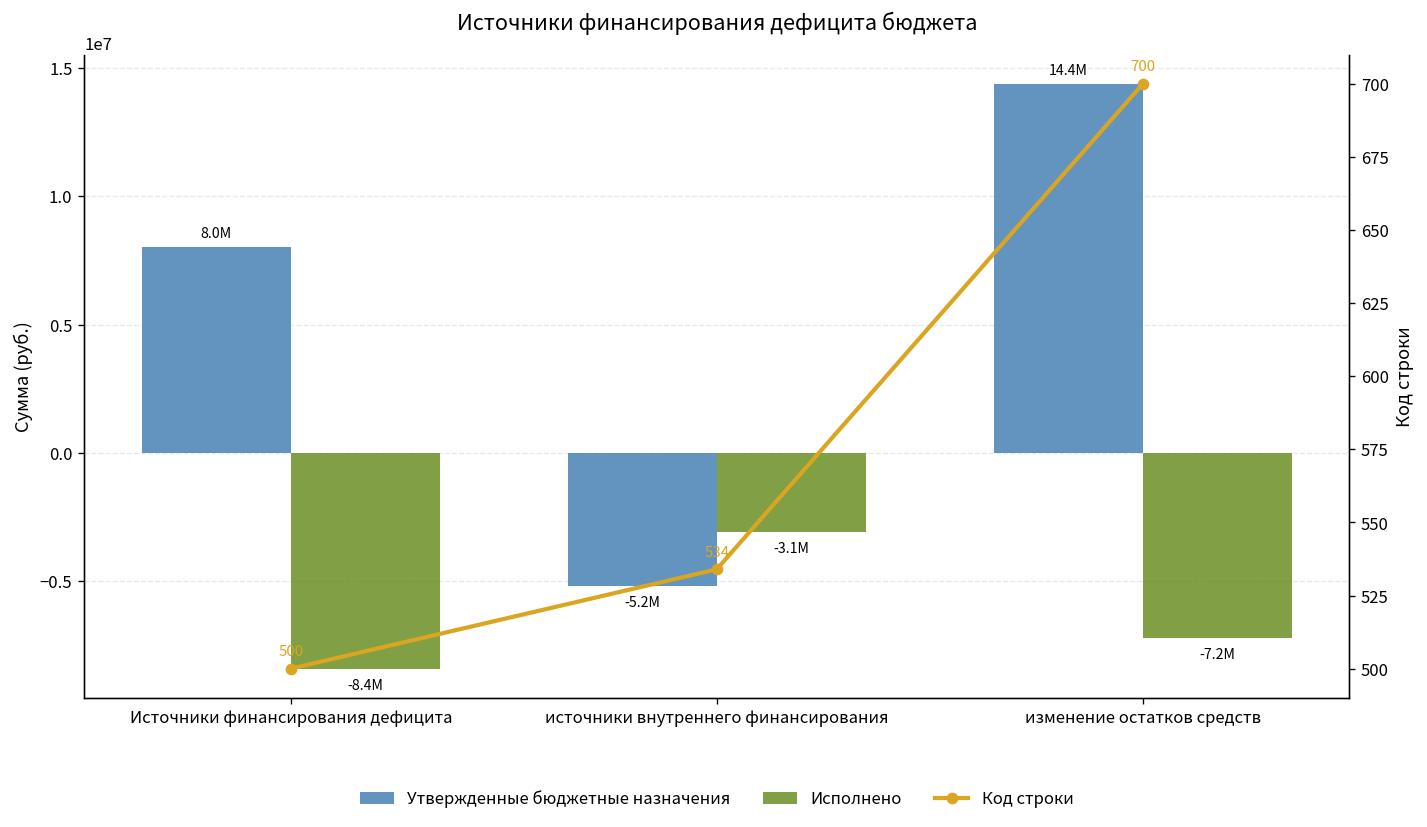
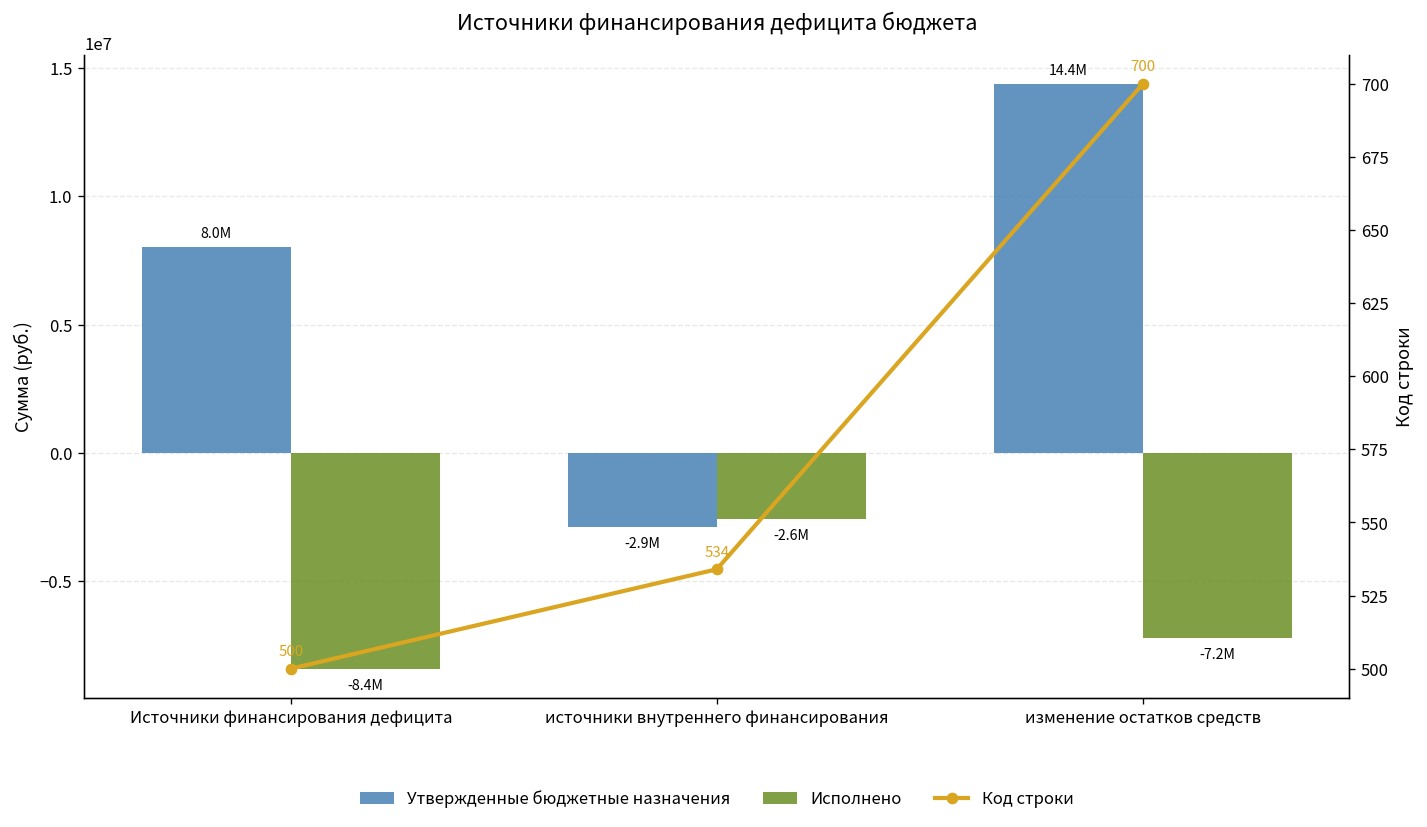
Утвержденные бюджетные назначения, источники внутреннего финансирования: -5.2M -> -2.9M
Исполнено, источники внутреннего финансирования: -3.1M -> -2.6M
